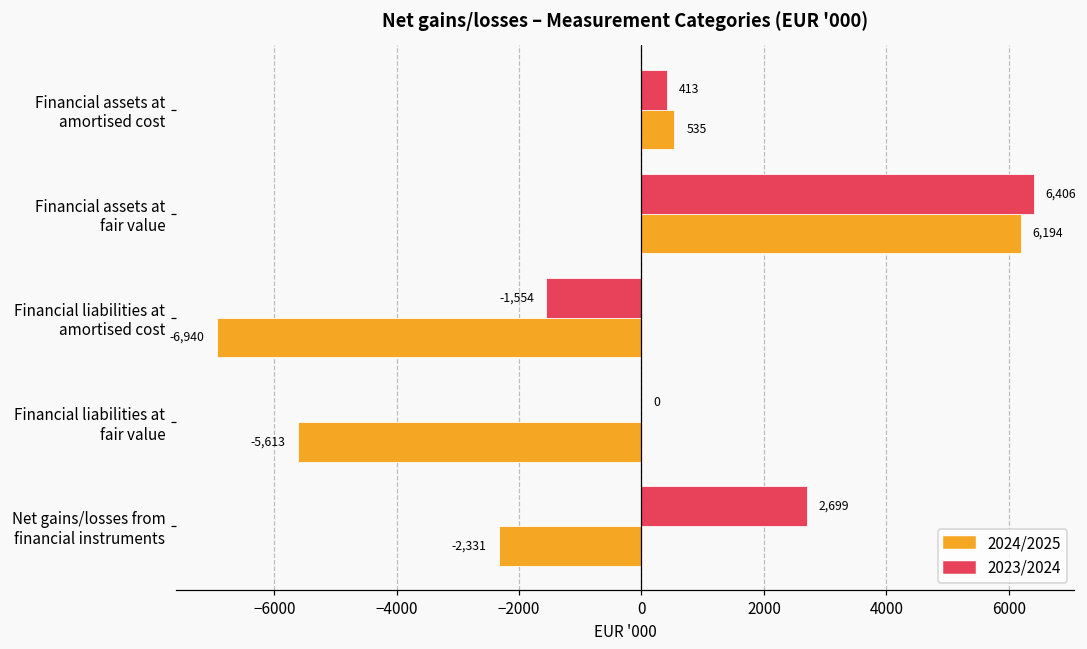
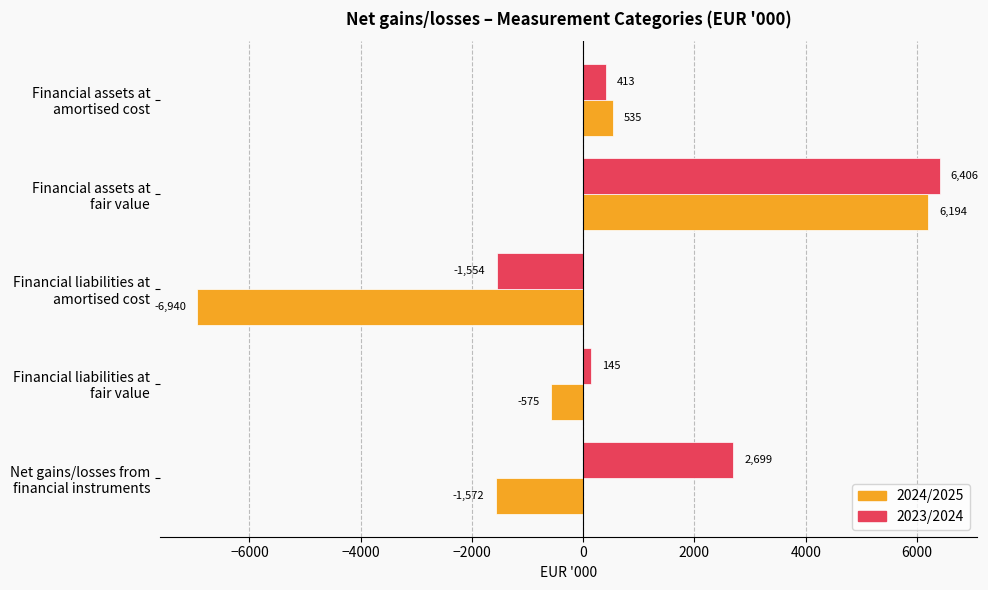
2023/2024, Financial liabilities at fair value: 0 -> 145
2024/2025, Financial liabilities at fair value: -5,613 -> -575
2024/2025, Net gains/losses from financial instruments: -2,331 -> -1,572
